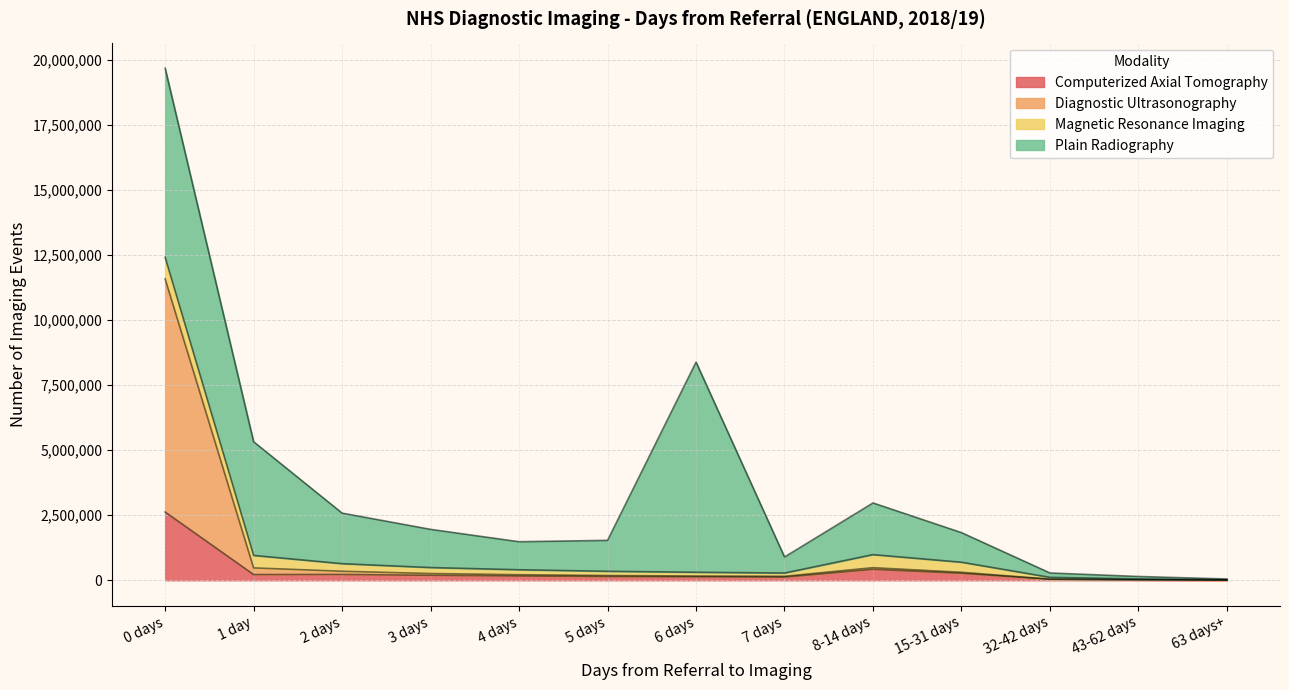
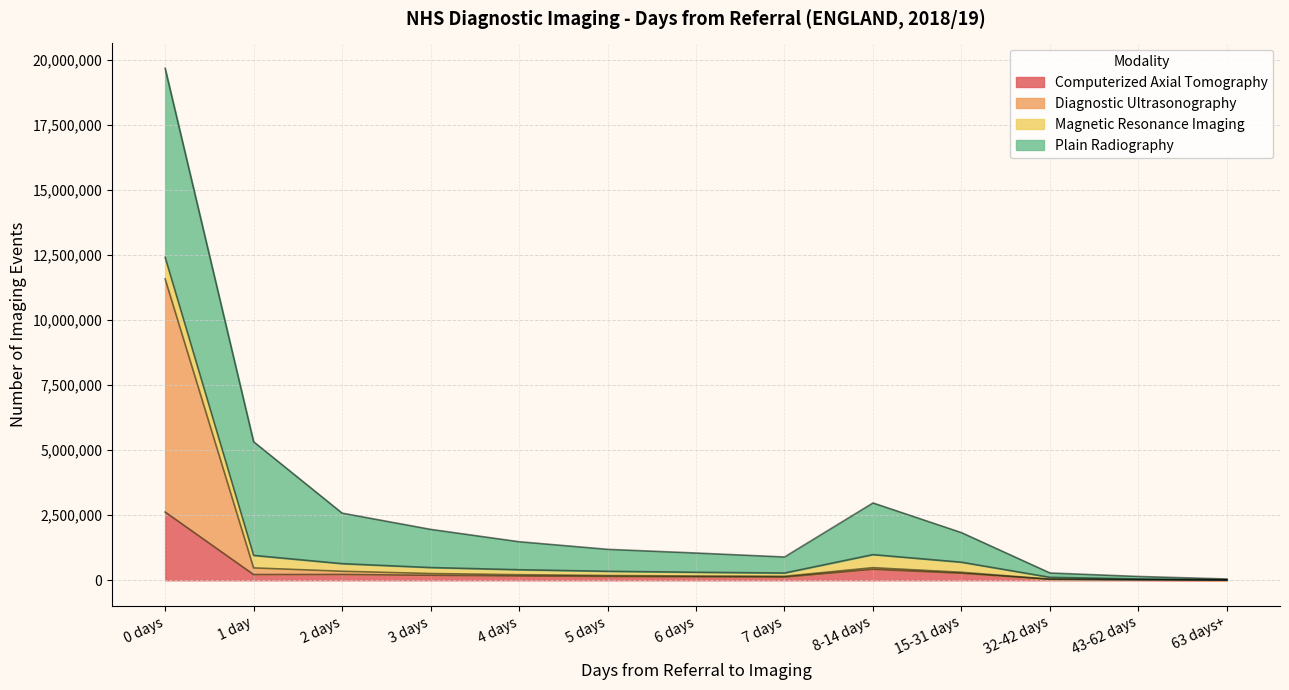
Plain Radiography, 5 days: 1,200,000 -> 800,000
Plain Radiography, 6 days: 8,100,000 -> 700,000
